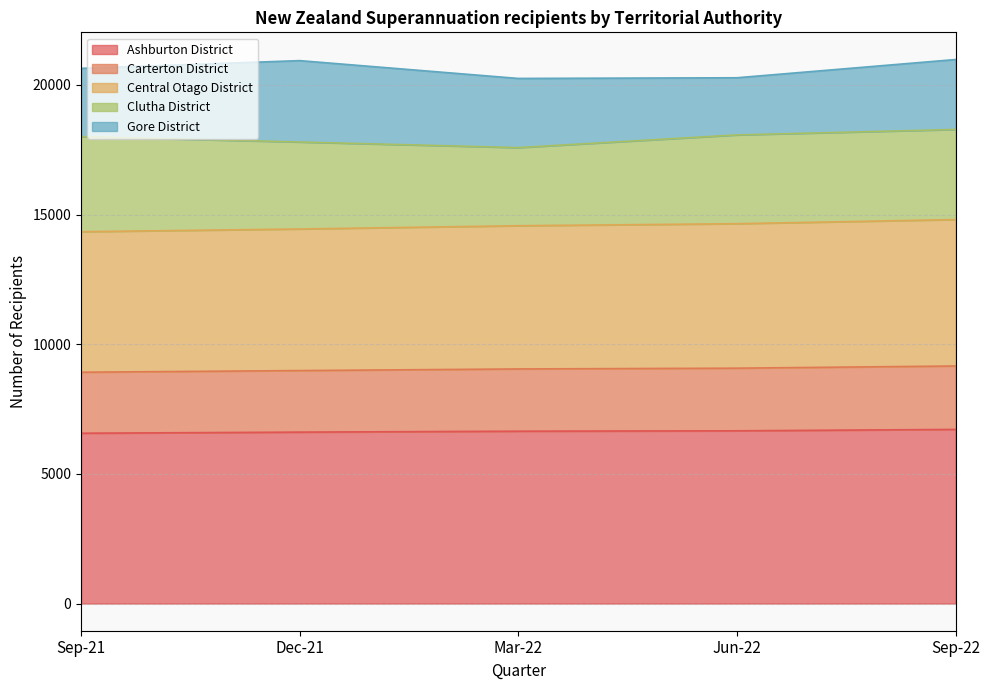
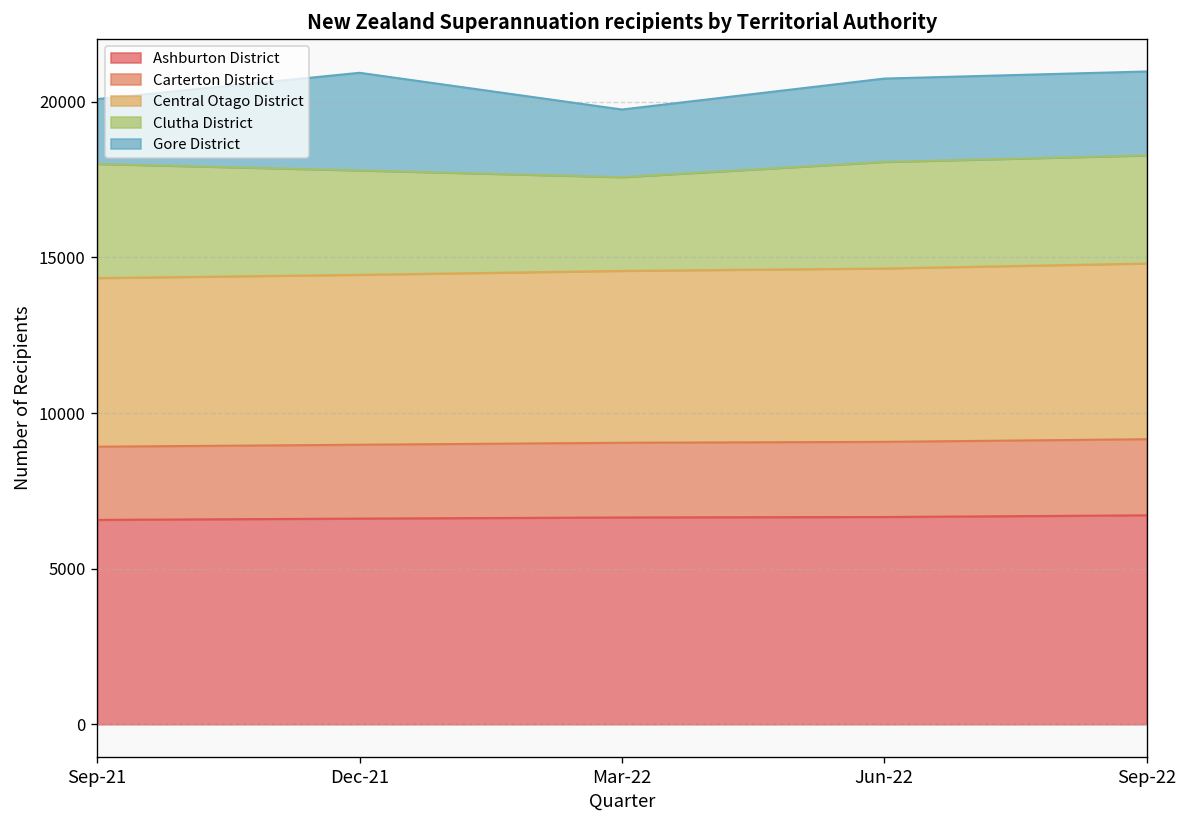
Gore District, Sep-21: 2600 -> 2100
Gore District, Mar-22: 2700 -> 2200
Gore District, Jun-22: 2200 -> 2700
